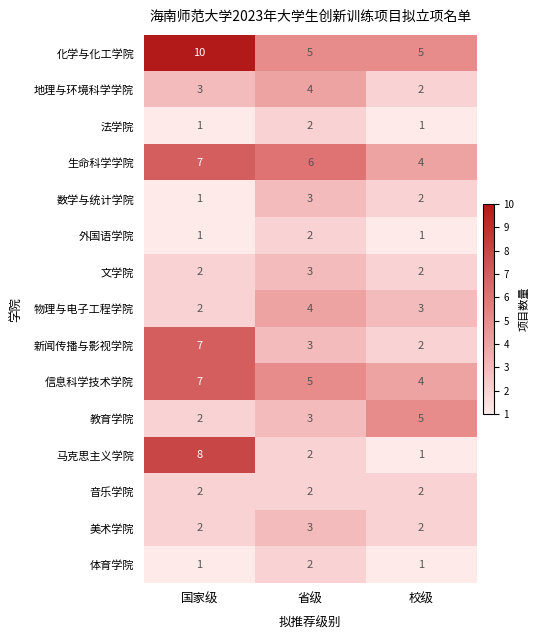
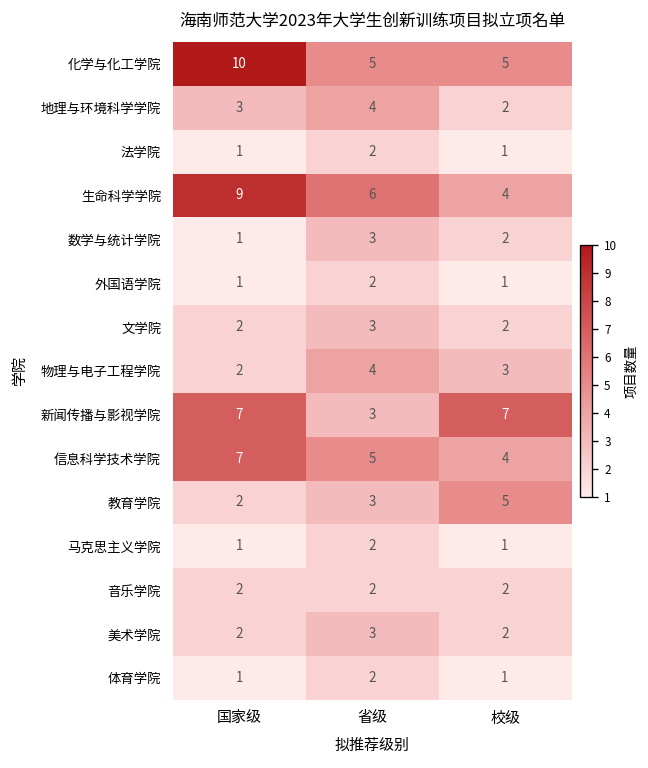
生命科学学院, 国家级: 7 -> 9
新闻传播与影视学院, 校级: 2 -> 7
马克思主义学院, 国家级: 8 -> 1
